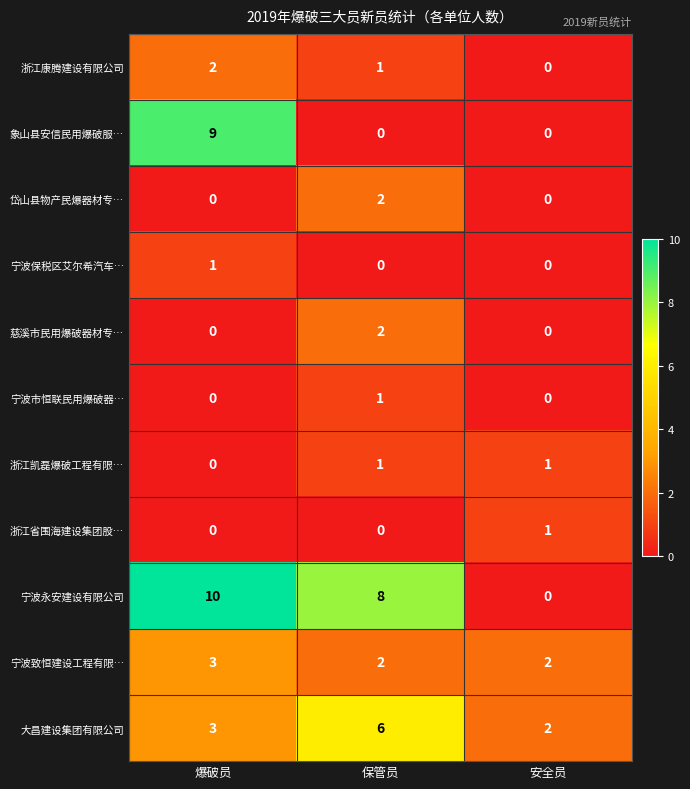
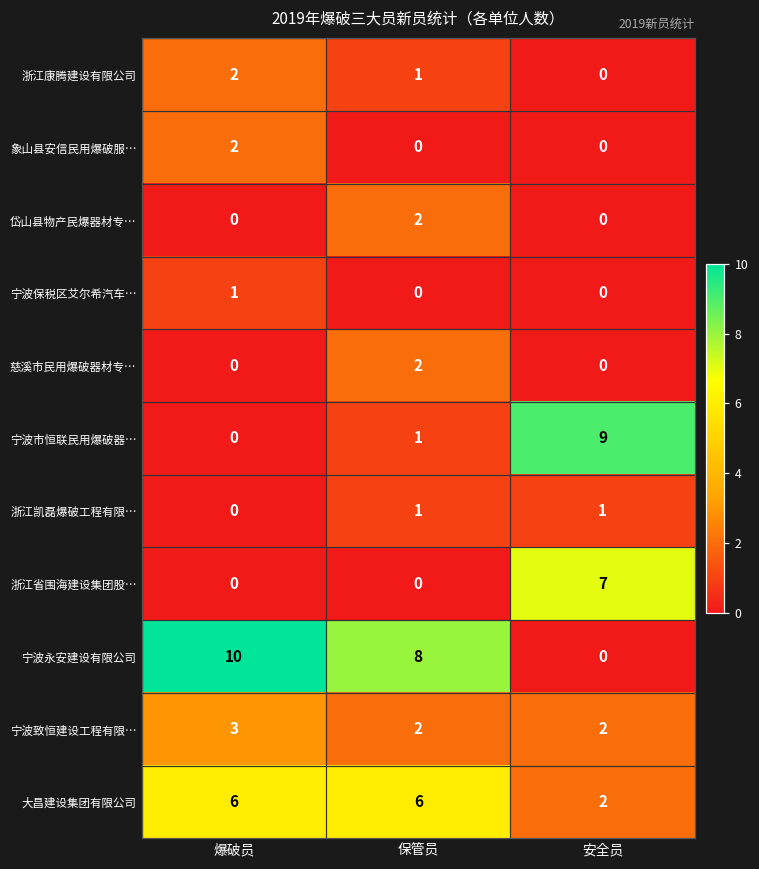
象山县安信民用爆破服…, 爆破员: 9 -> 2
宁波市恒联民用爆破器…, 安全员: 0 -> 9
浙江省围海建设集团股…, 安全员: 1 -> 7
大昌建设集团有限公司, 爆破员: 3 -> 6
